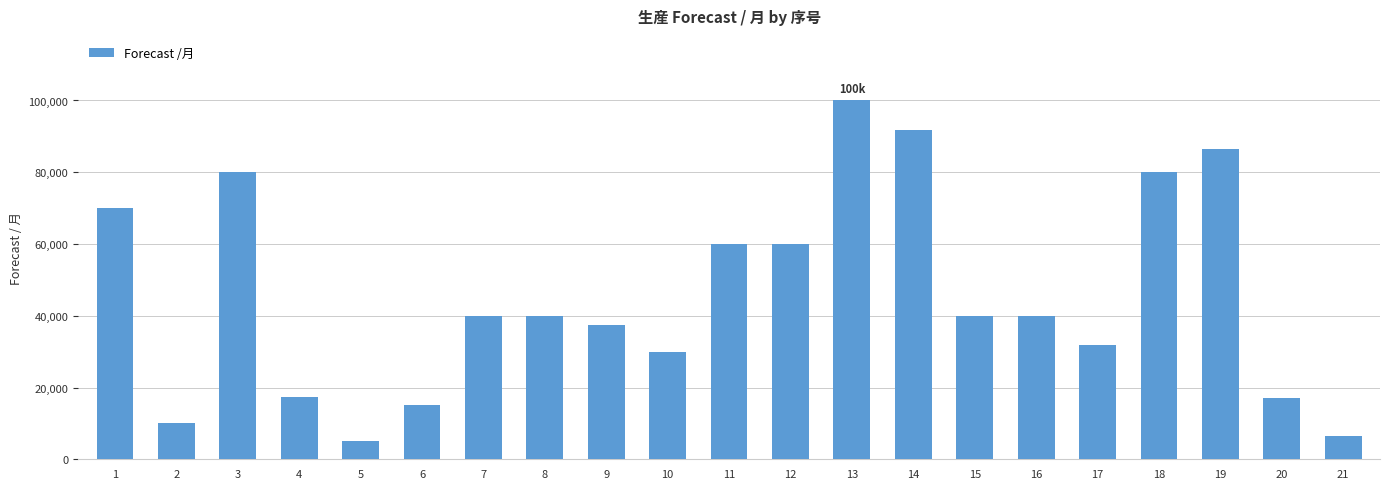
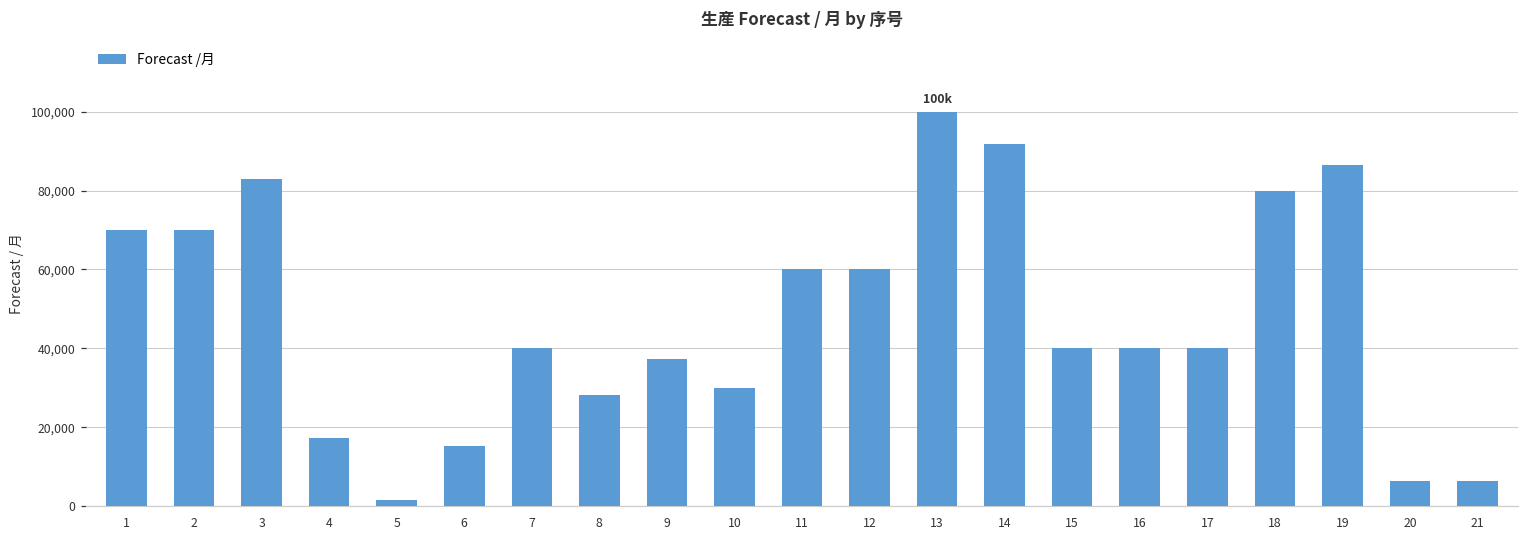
2: 10,000 -> 70,000
3: 80,000 -> 83,000
5: 5,000 -> 2,000
8: 40,000 -> 28,000
17: 32,000 -> 40,000
20: 17,000 -> 6,000
